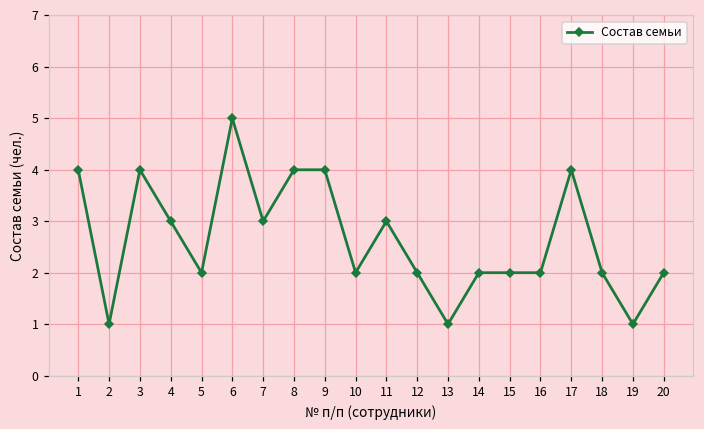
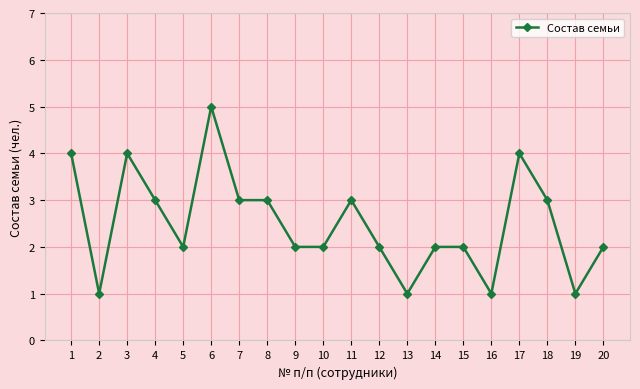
8: 4 -> 3
9: 4 -> 2
16: 2 -> 1
18: 2 -> 3
